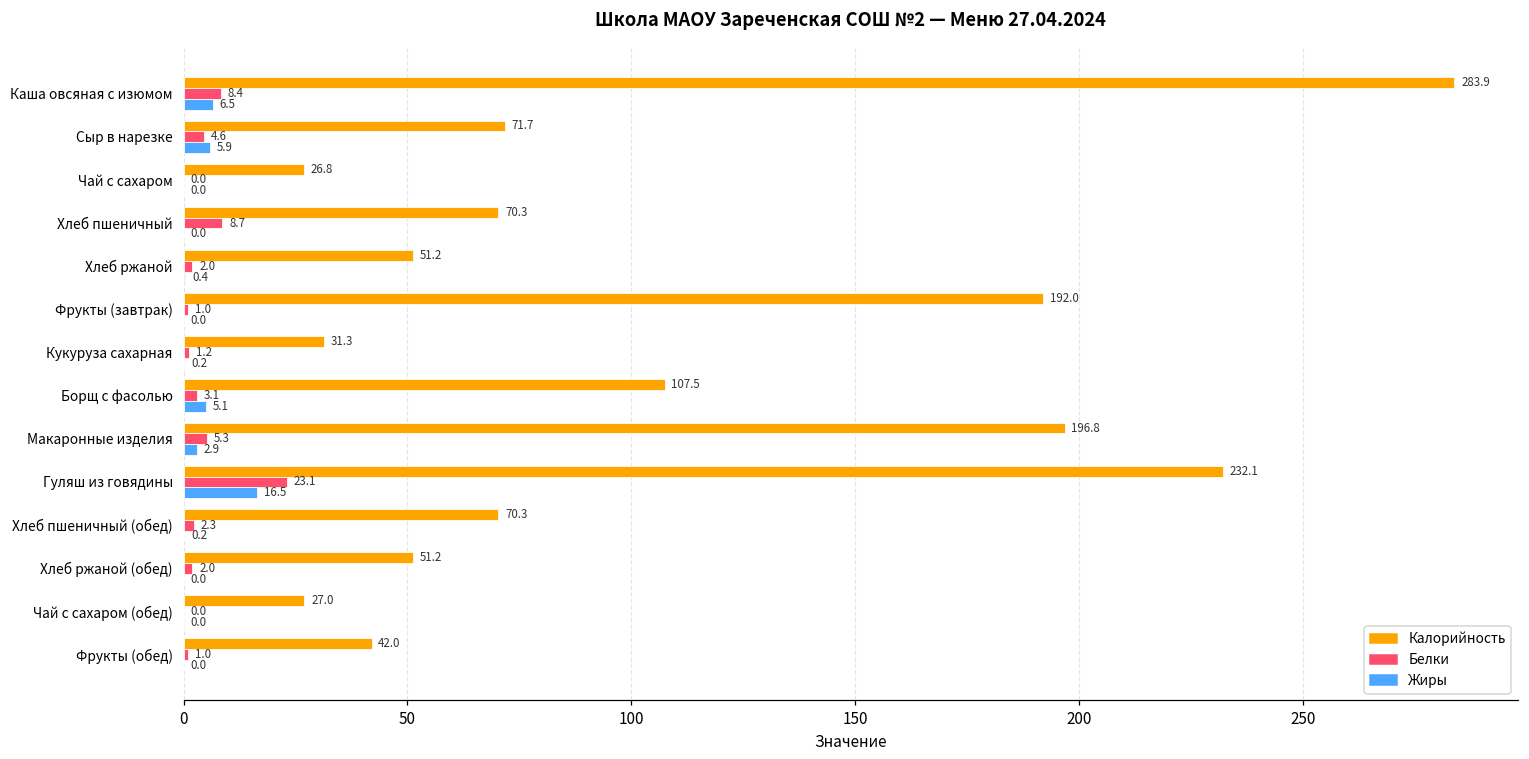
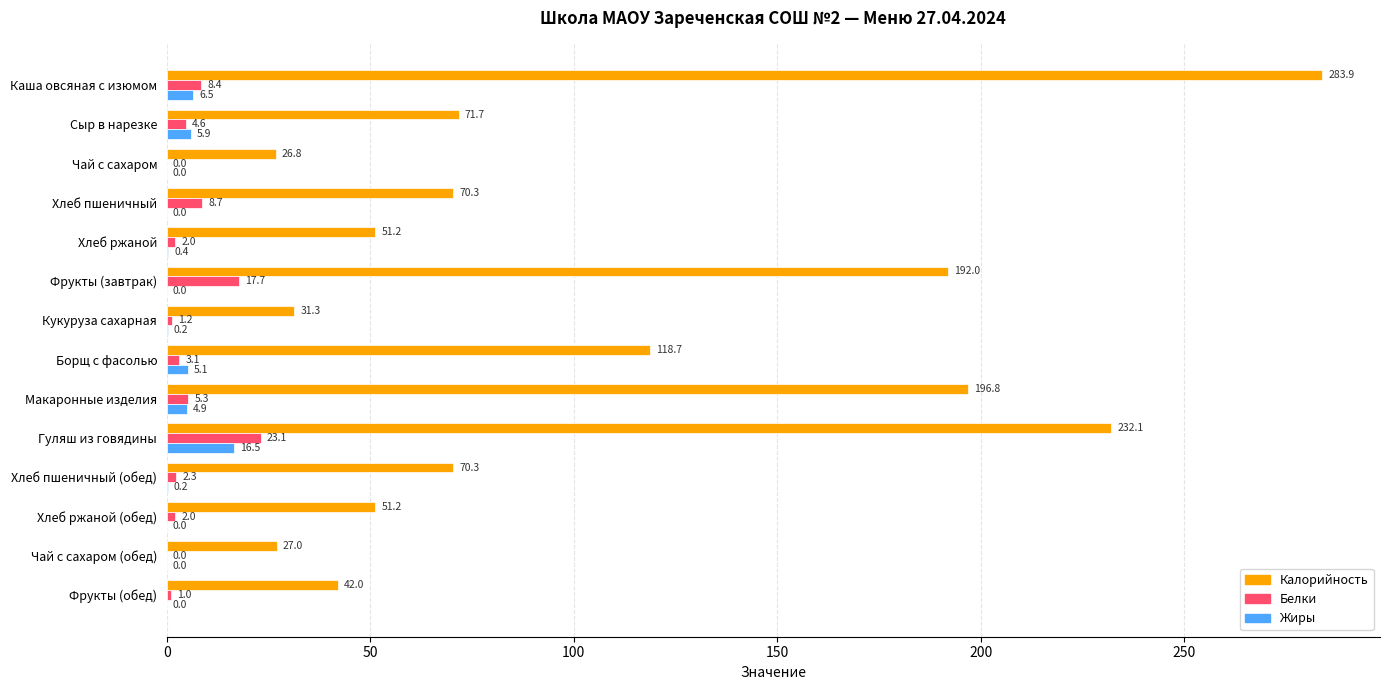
Белки, Фрукты (завтрак): 1.0 -> 17.7
Калорийность, Борщ с фасолью: 107.5 -> 118.7
Жиры, Макаронные изделия: 2.9 -> 4.9
